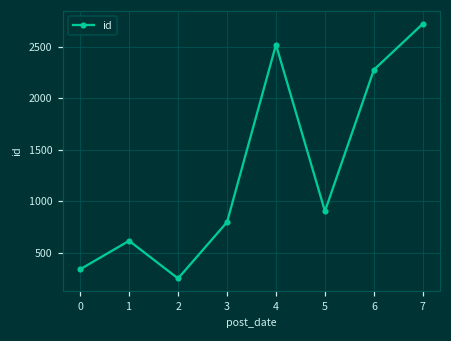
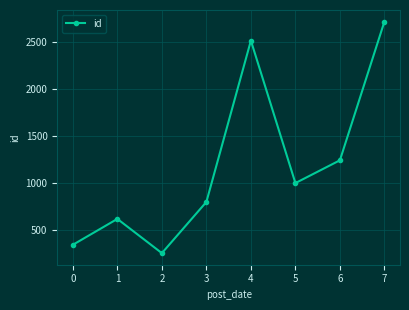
5: 900 -> 1000
6: 2300 -> 1200
